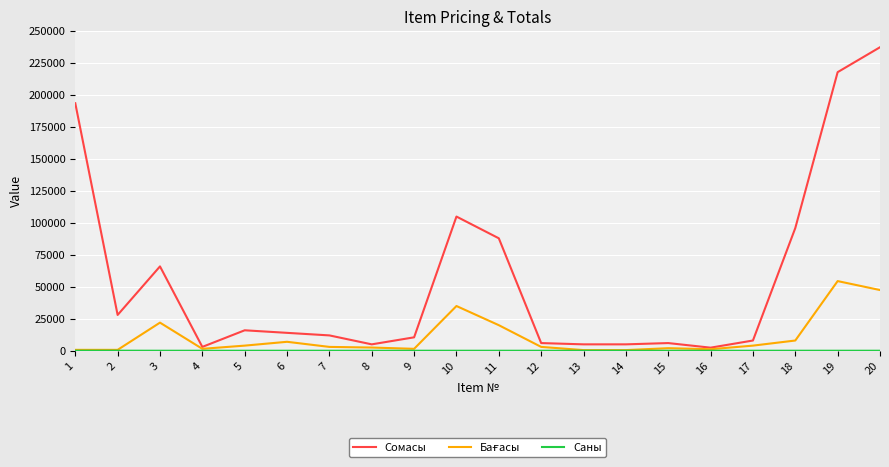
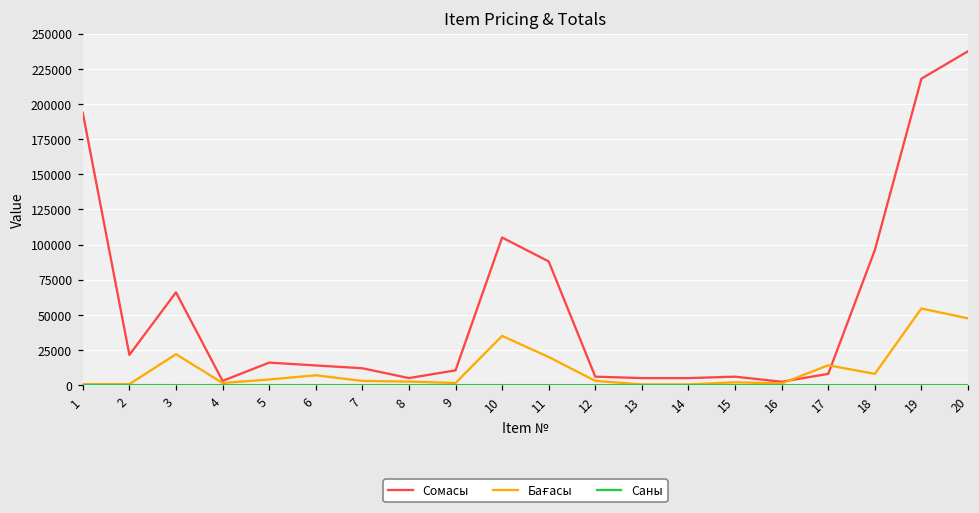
Сомасы, 2: 28000 -> 22000
Бағасы, 17: 4000 -> 14000
